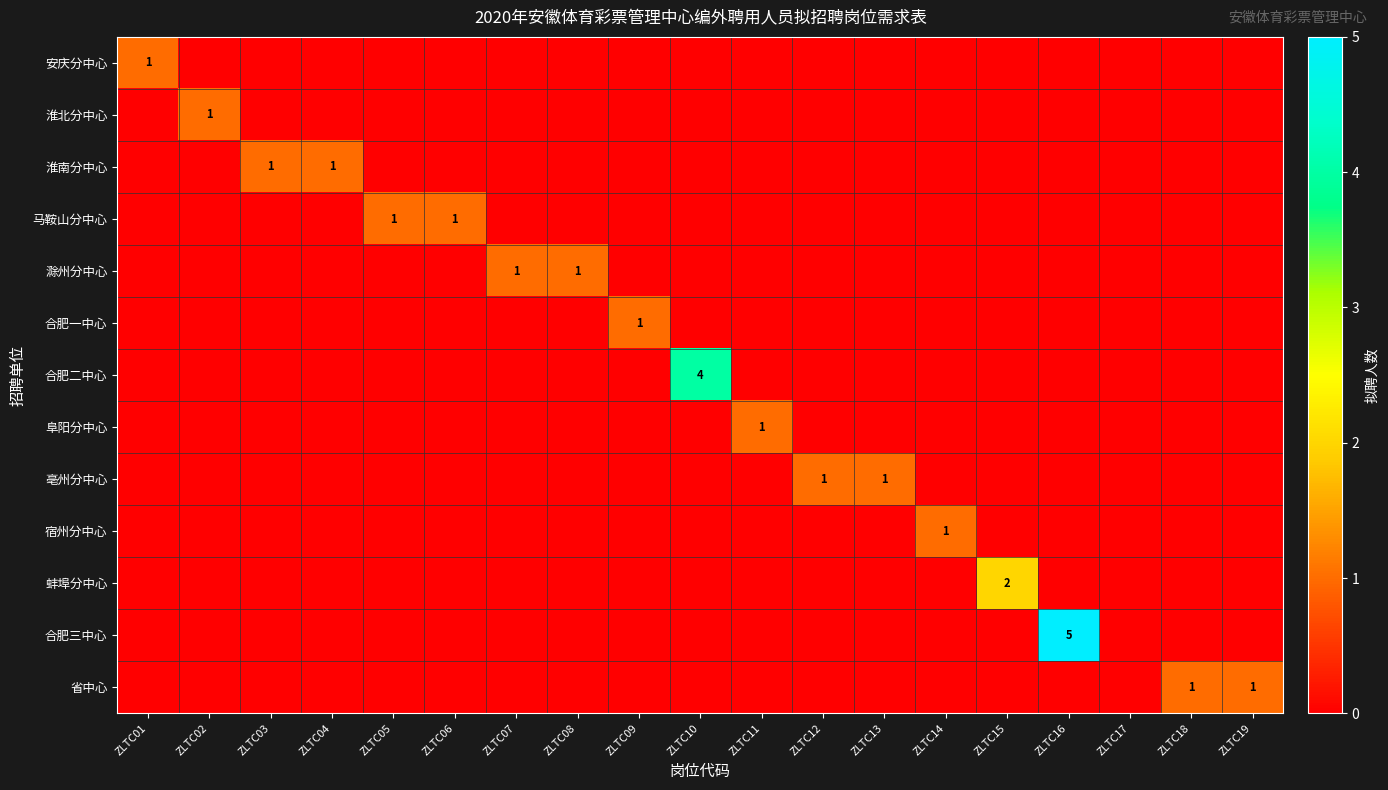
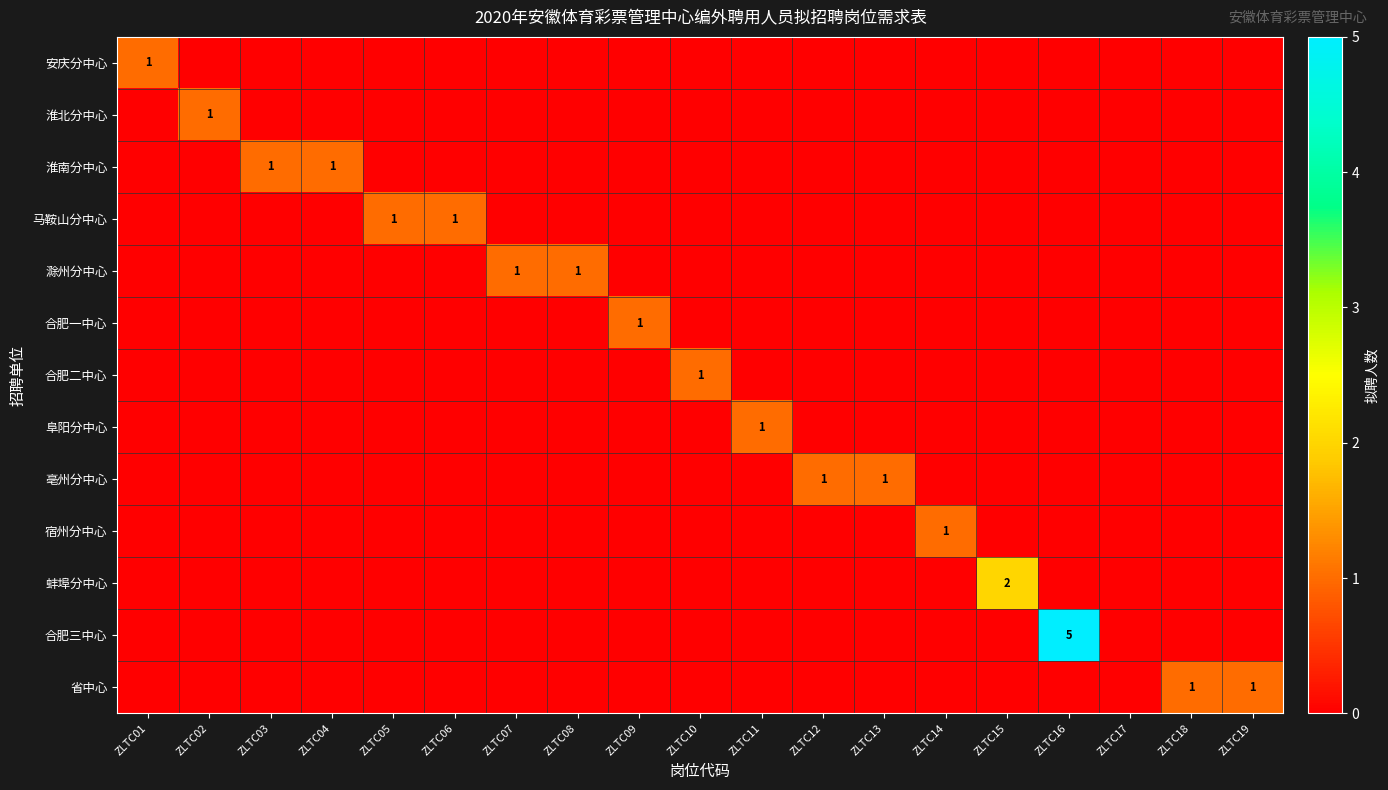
合肥二中心, ZLTC10: 4 -> 1
